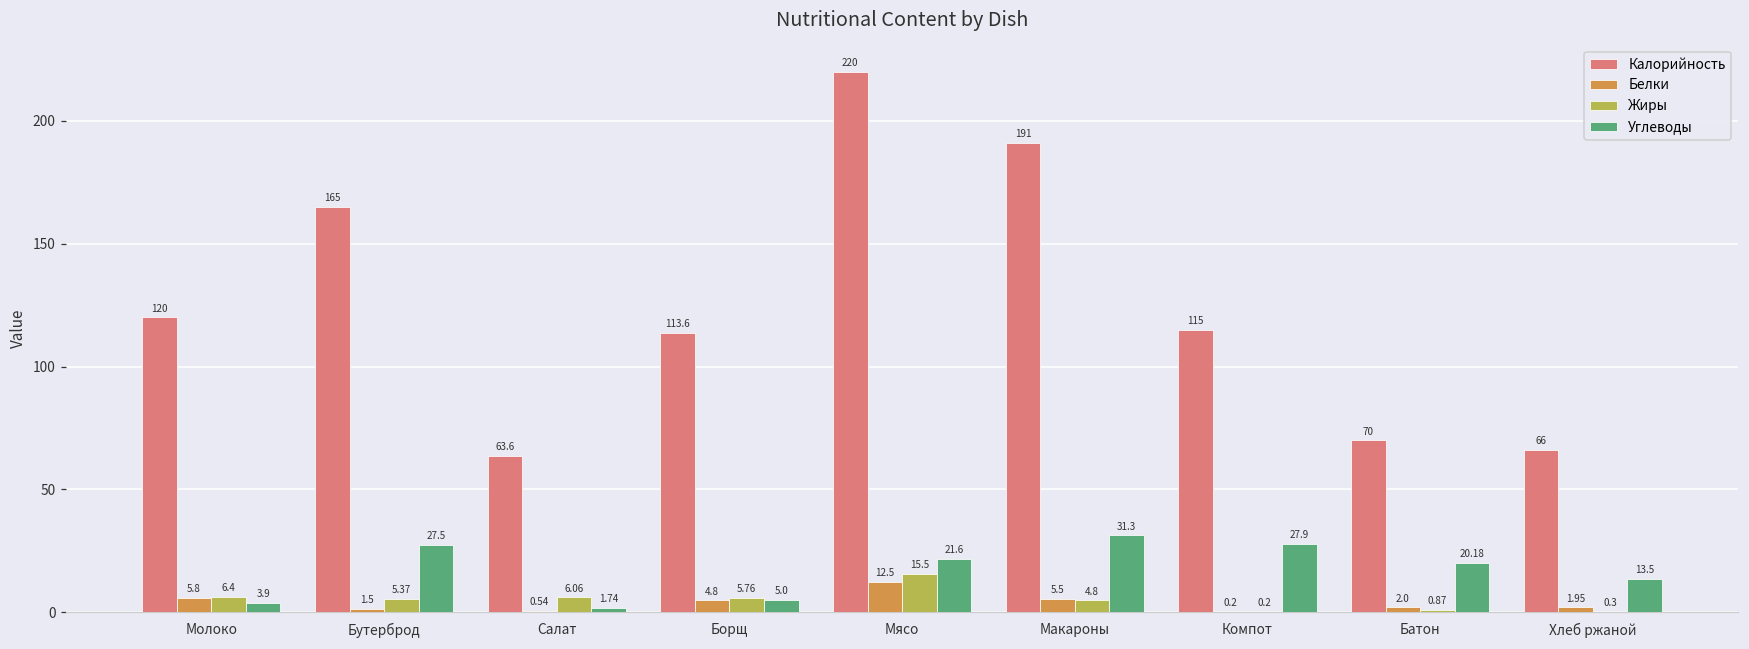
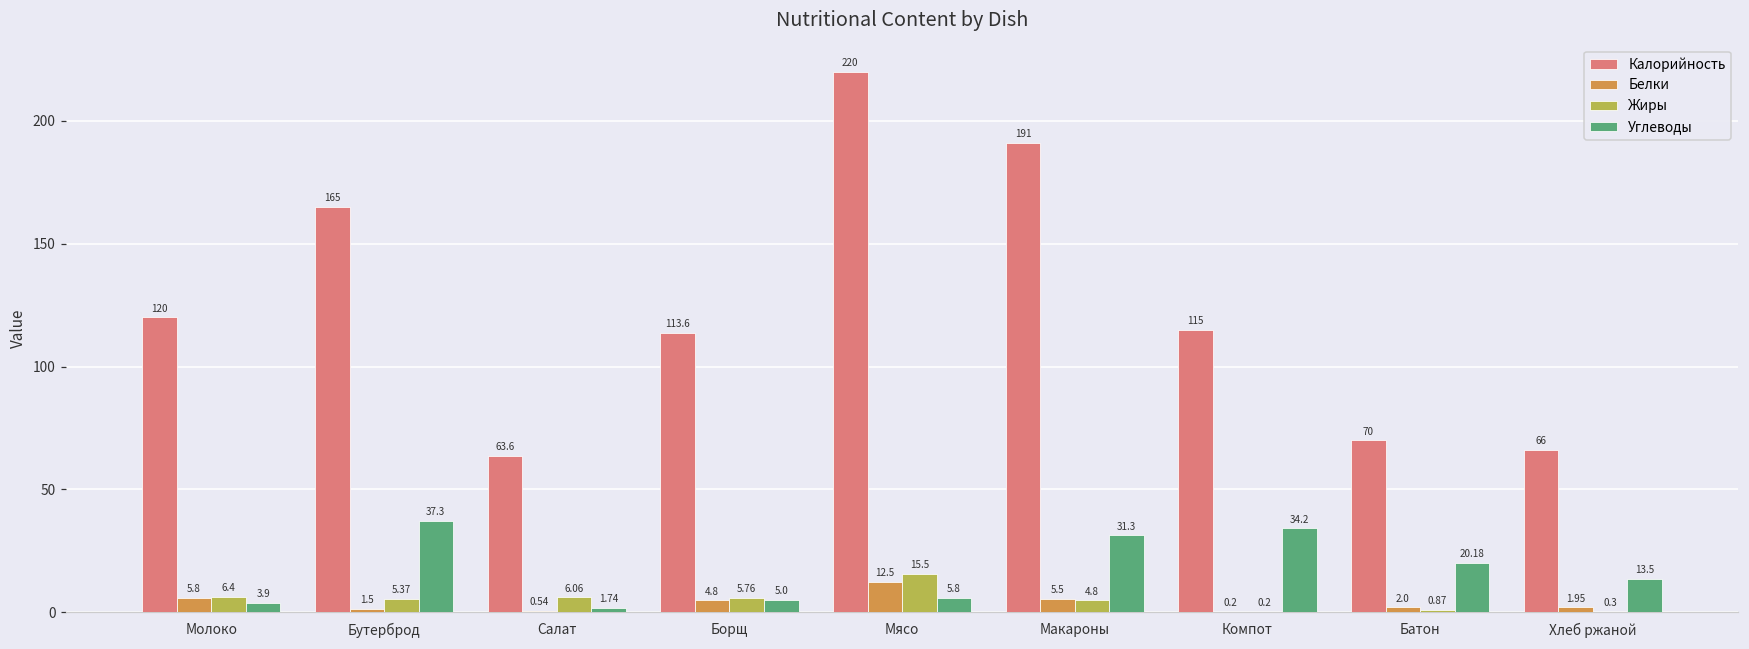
Углеводы, Бутерброд: 27.5 -> 37.3
Углеводы, Мясо: 21.6 -> 5.8
Углеводы, Компот: 27.9 -> 34.2
